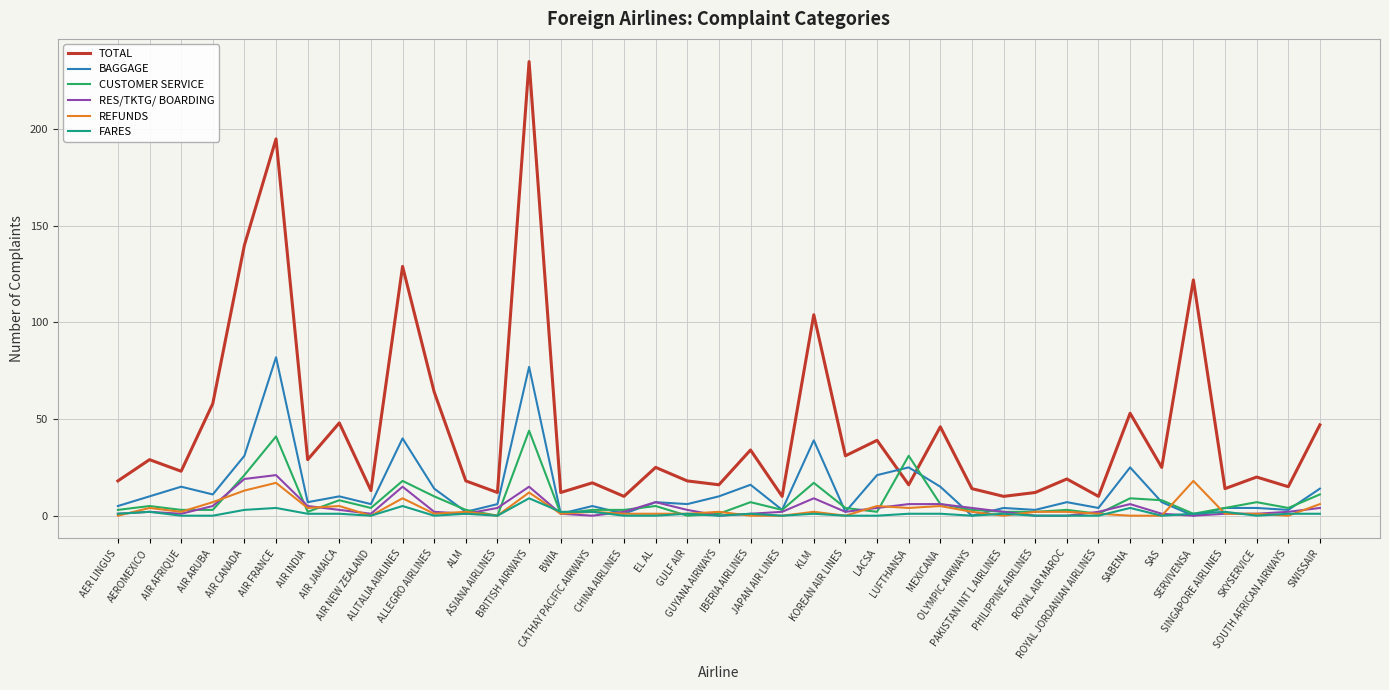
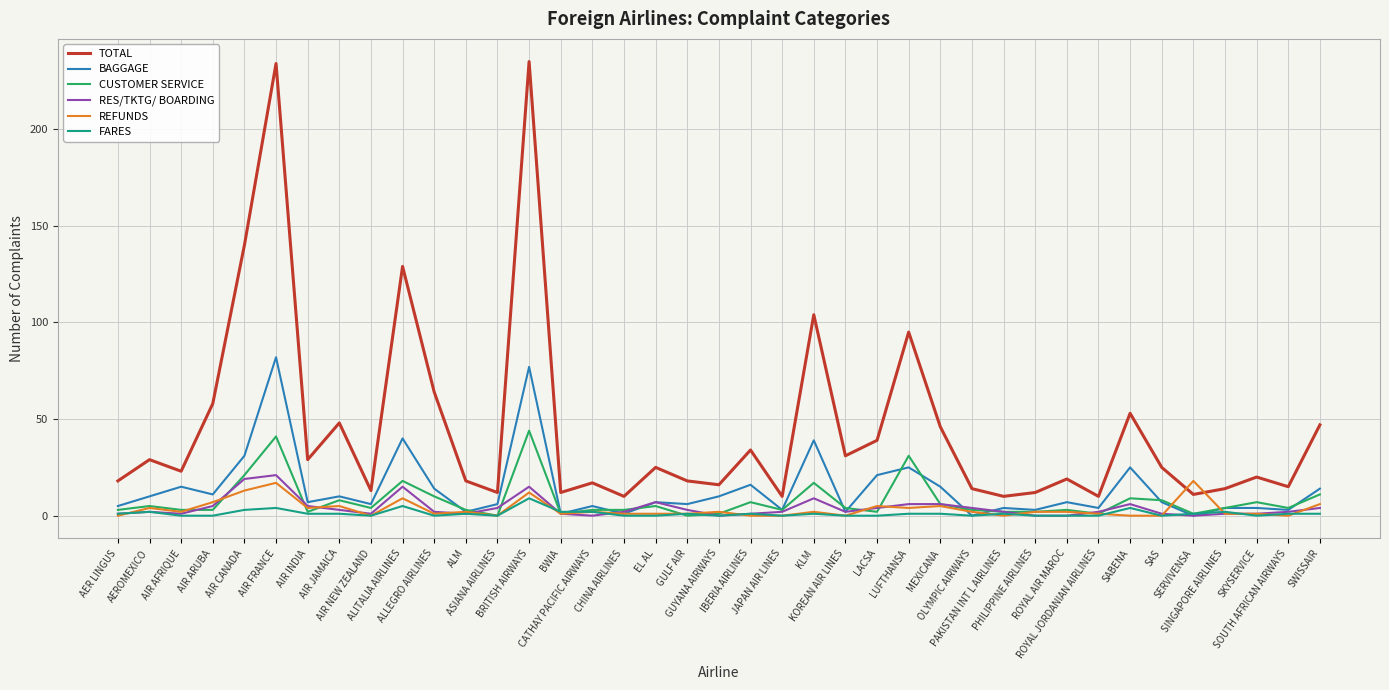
TOTAL, AIR FRANCE: 195 -> 234
TOTAL, LUFTHANSA: 16 -> 95
TOTAL, SERVIVENSA: 122 -> 11
